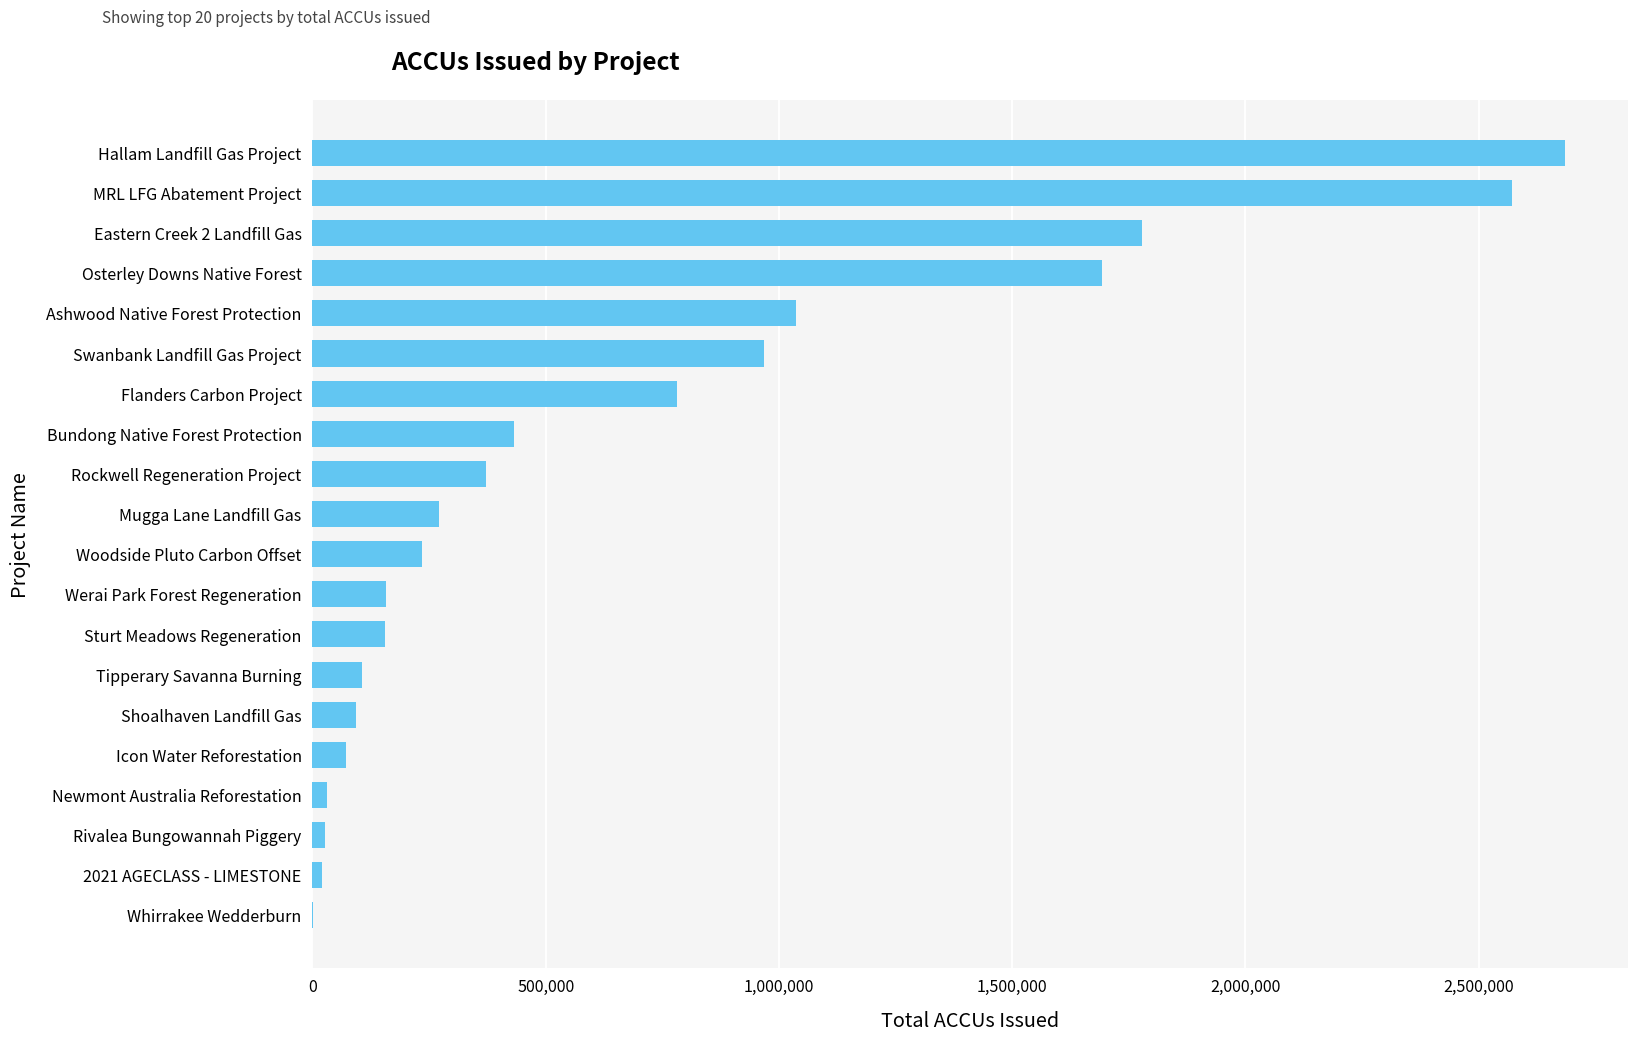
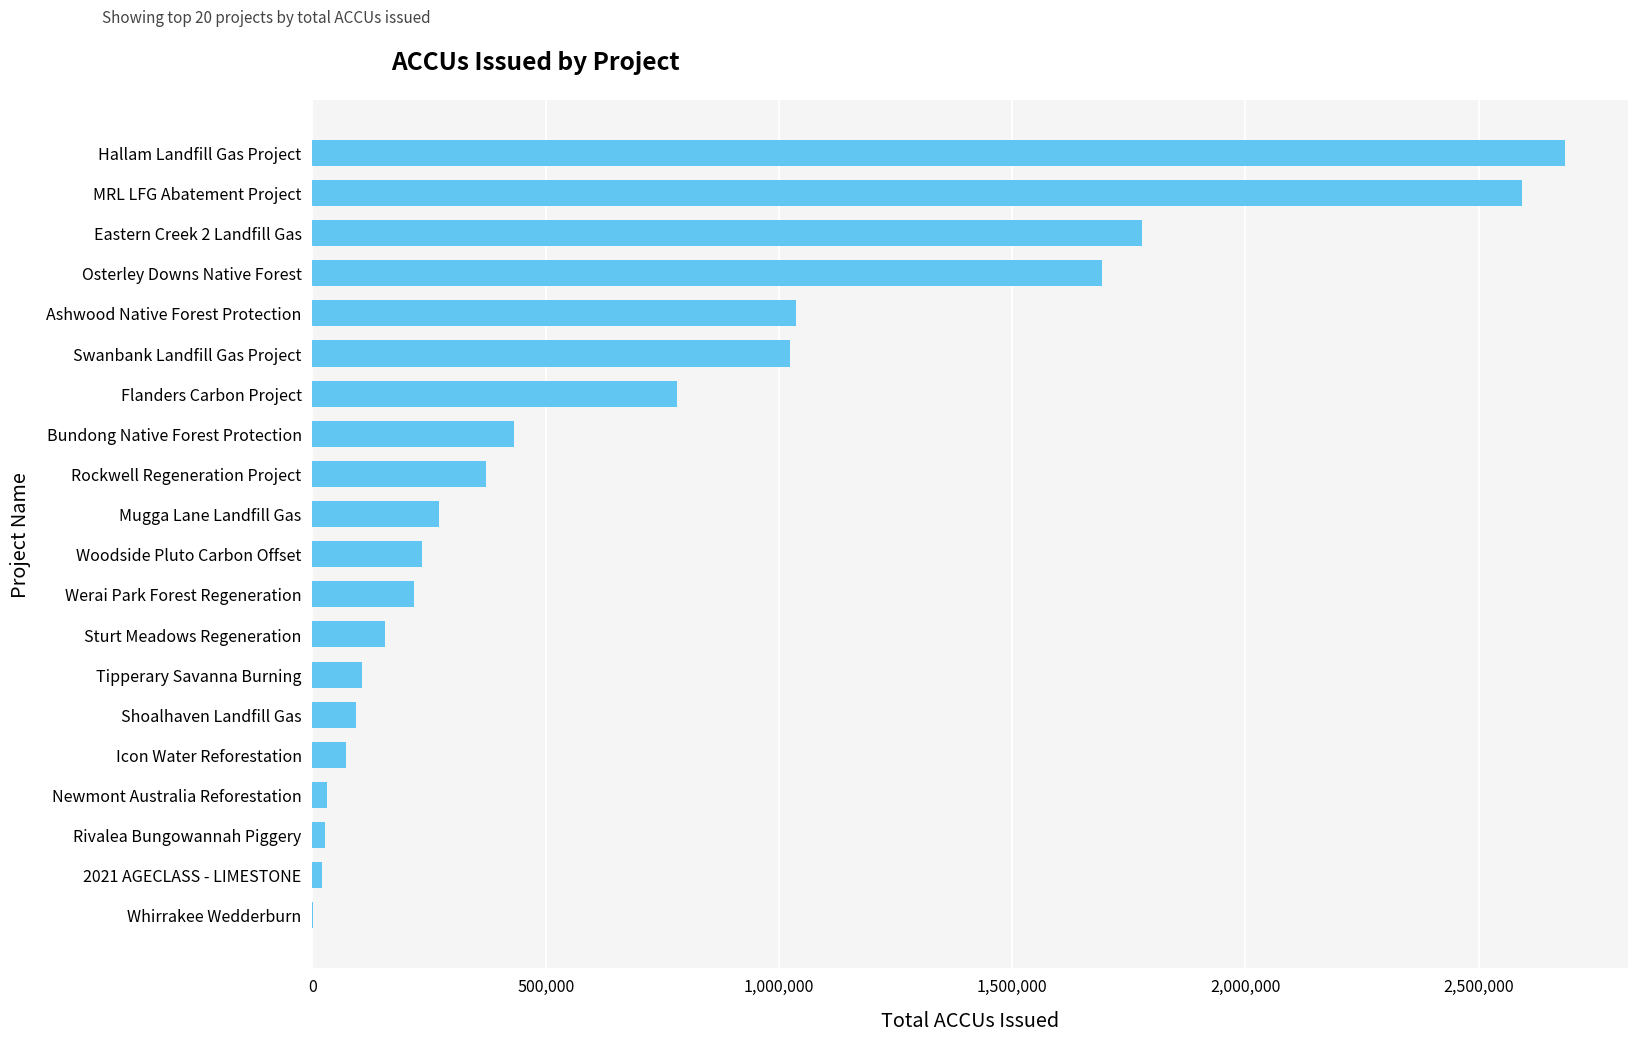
MRL LFG Abatement Project: 2,570,000 -> 2,590,000
Swanbank Landfill Gas Project: 970,000 -> 1,020,000
Werai Park Forest Regeneration: 160,000 -> 220,000
